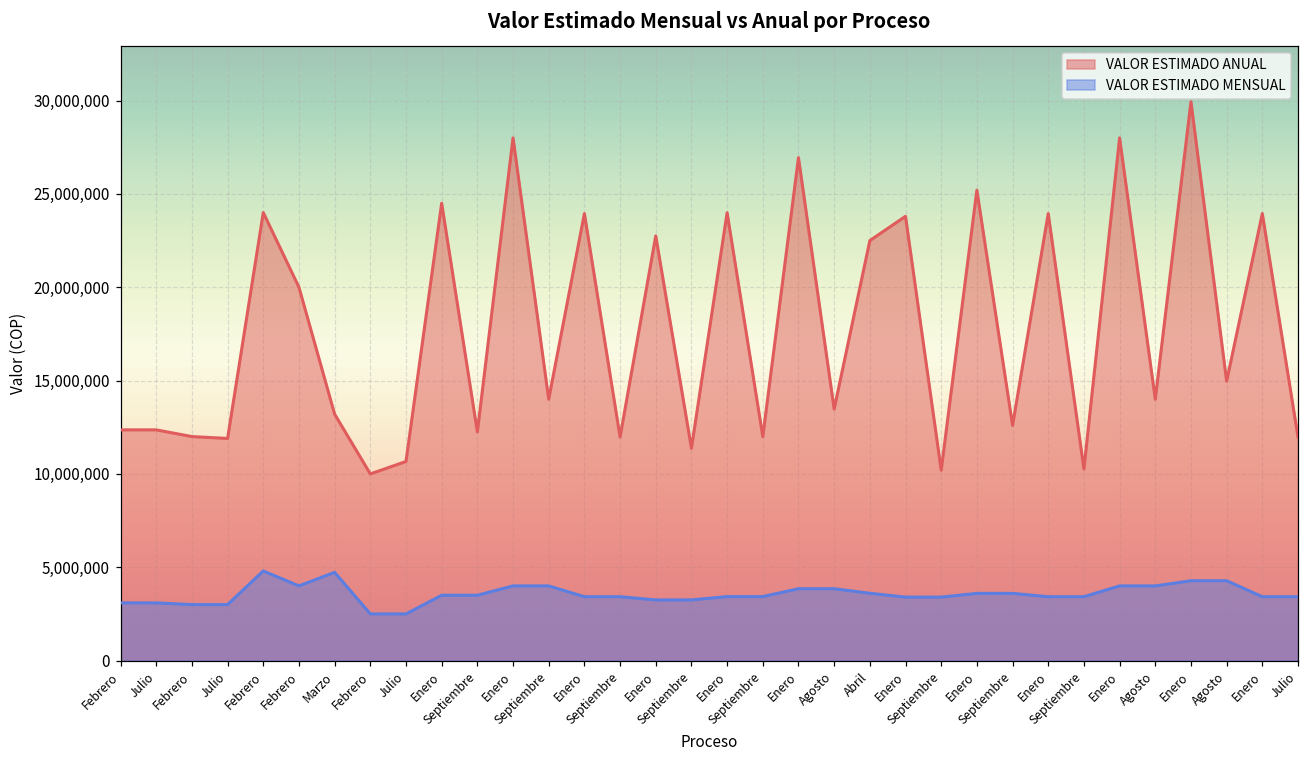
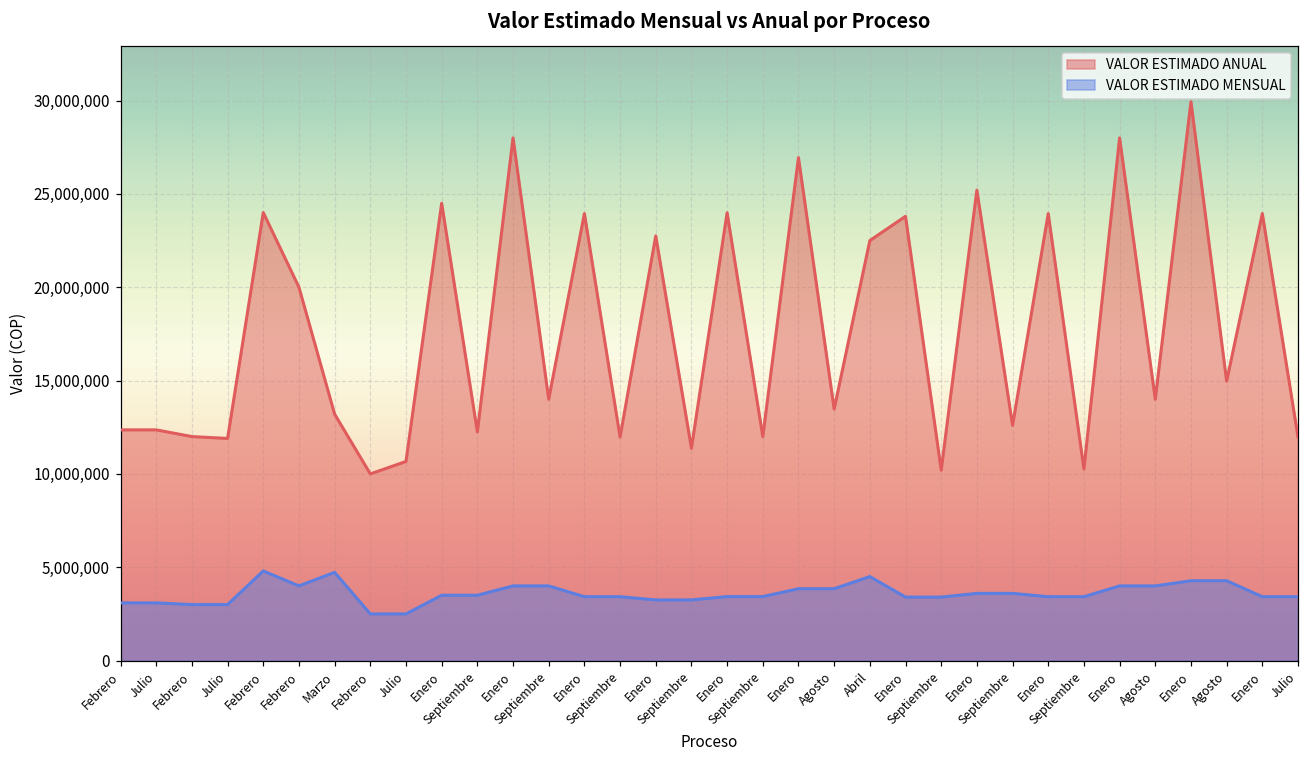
VALOR ESTIMADO MENSUAL, Abril: 3,600,000 -> 4,500,000
